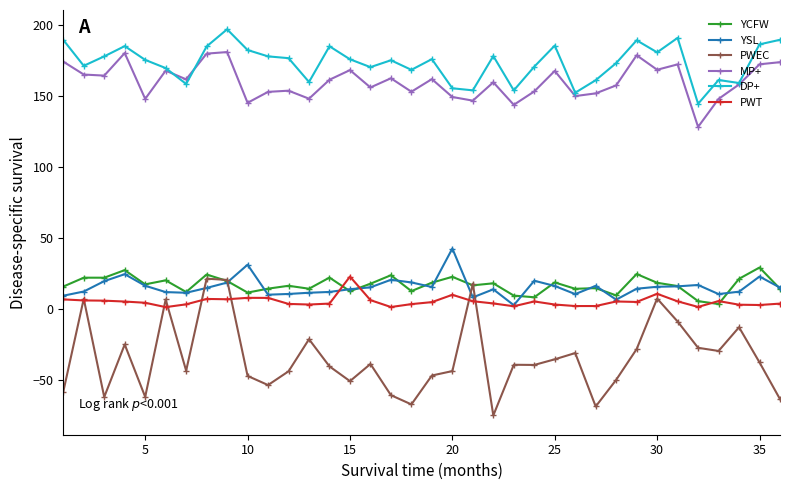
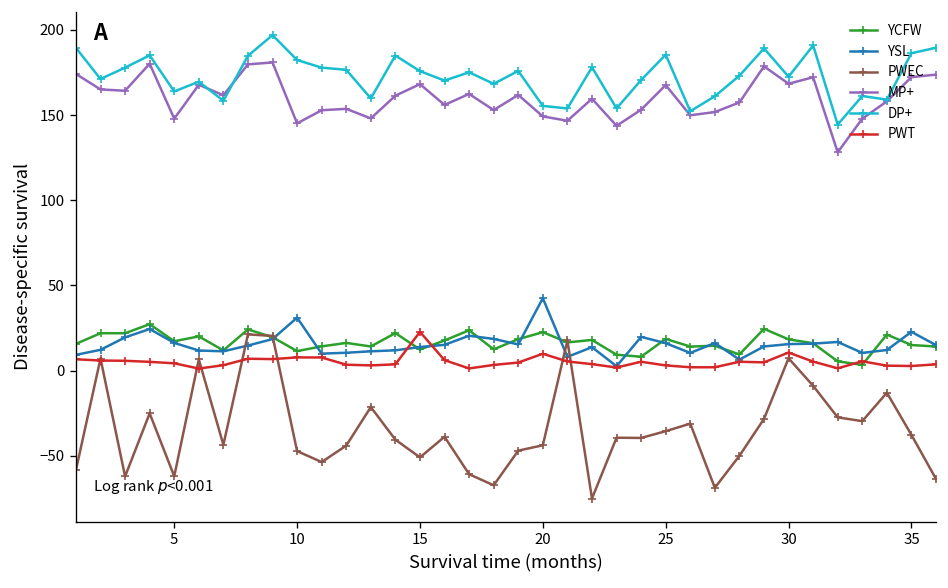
DP+, 5: 175 -> 164
DP+, 30: 181 -> 173
YCFW, 35: 29 -> 15
